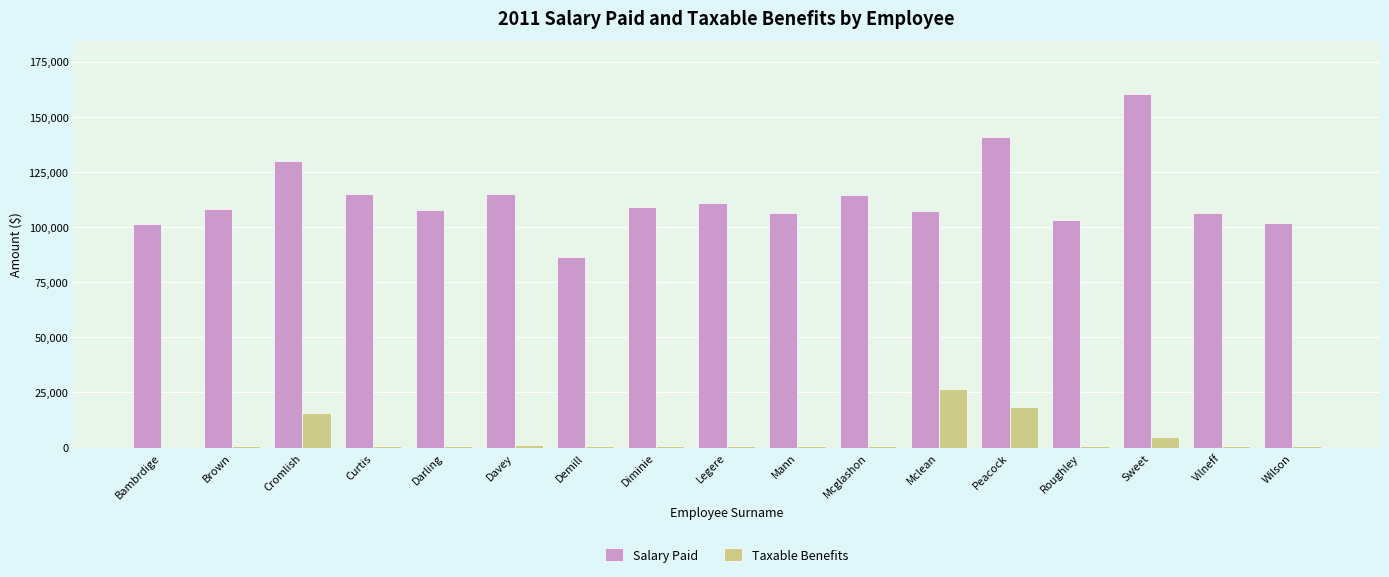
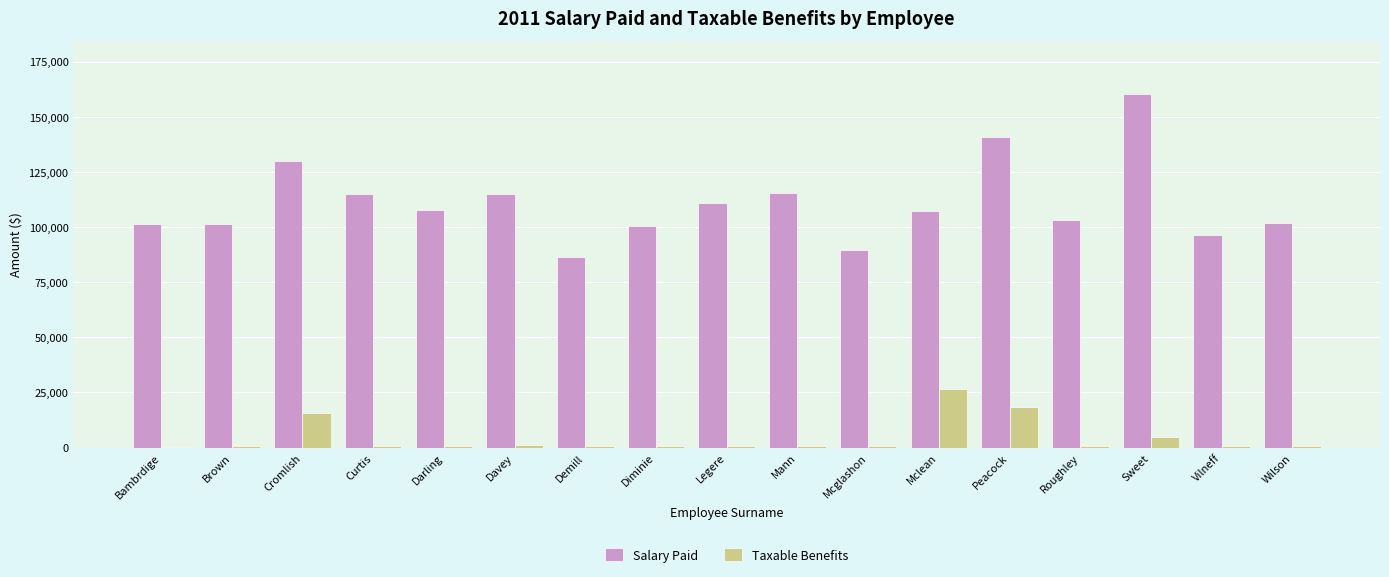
Salary Paid, Brown: 108,000 -> 101,000
Salary Paid, Diminie: 109,000 -> 101,000
Salary Paid, Mann: 106,000 -> 116,000
Salary Paid, Mcglashon: 115,000 -> 89,000
Salary Paid, Vilneff: 106,000 -> 96,000
